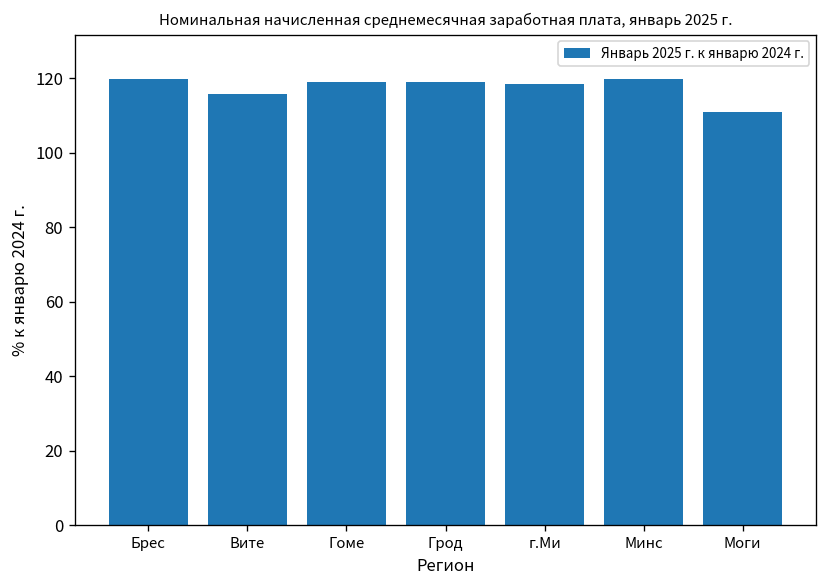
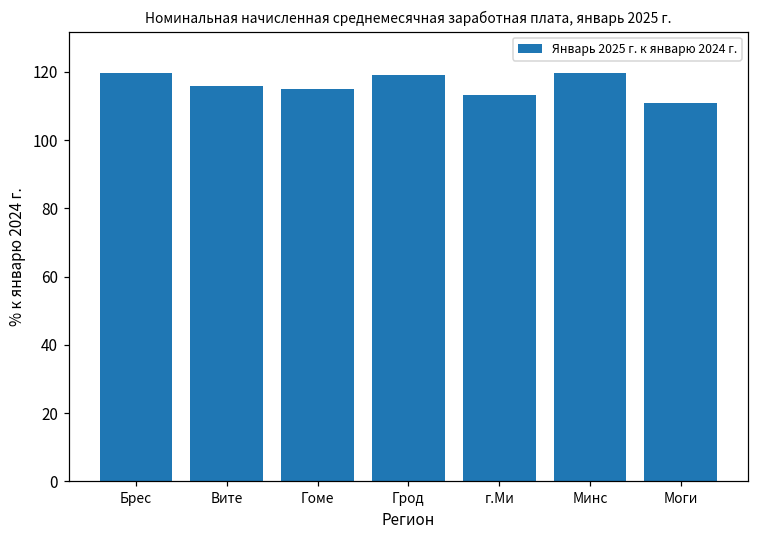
Гоме: 119 -> 115
г.Ми: 119 -> 113
